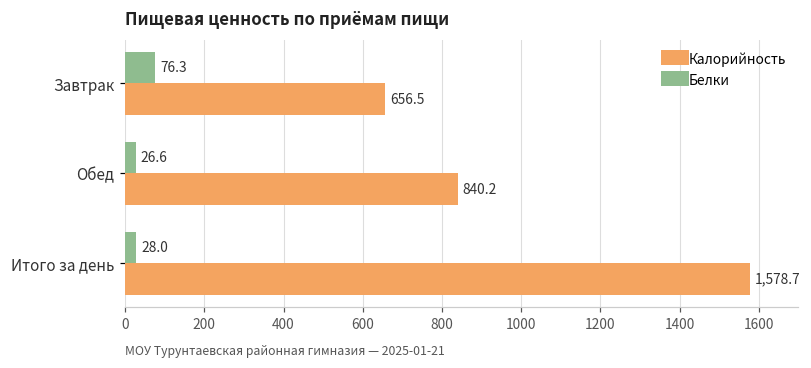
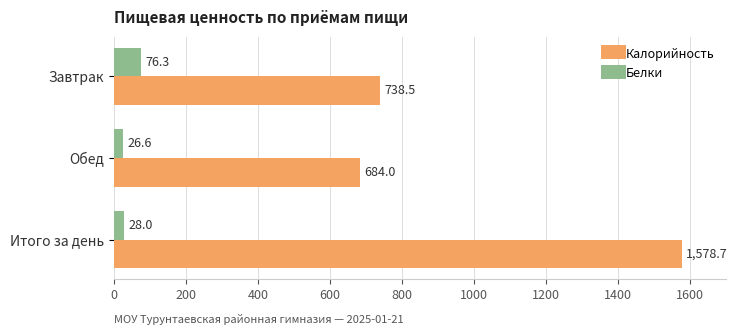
Калорийность, Завтрак: 656.5 -> 738.5
Калорийность, Обед: 840.2 -> 684.0
